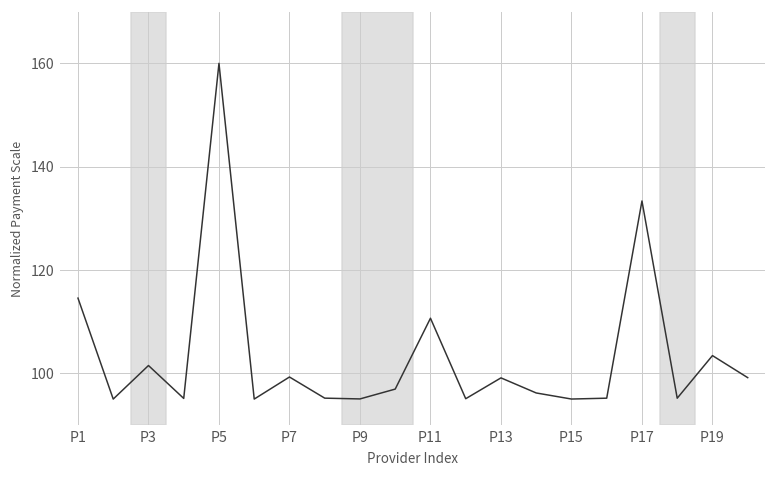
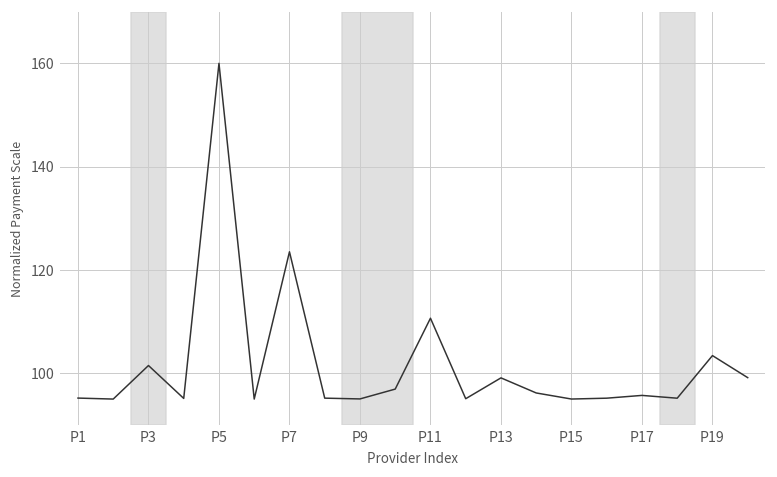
P1: 115 -> 95
P7: 99 -> 124
P17: 133 -> 96
